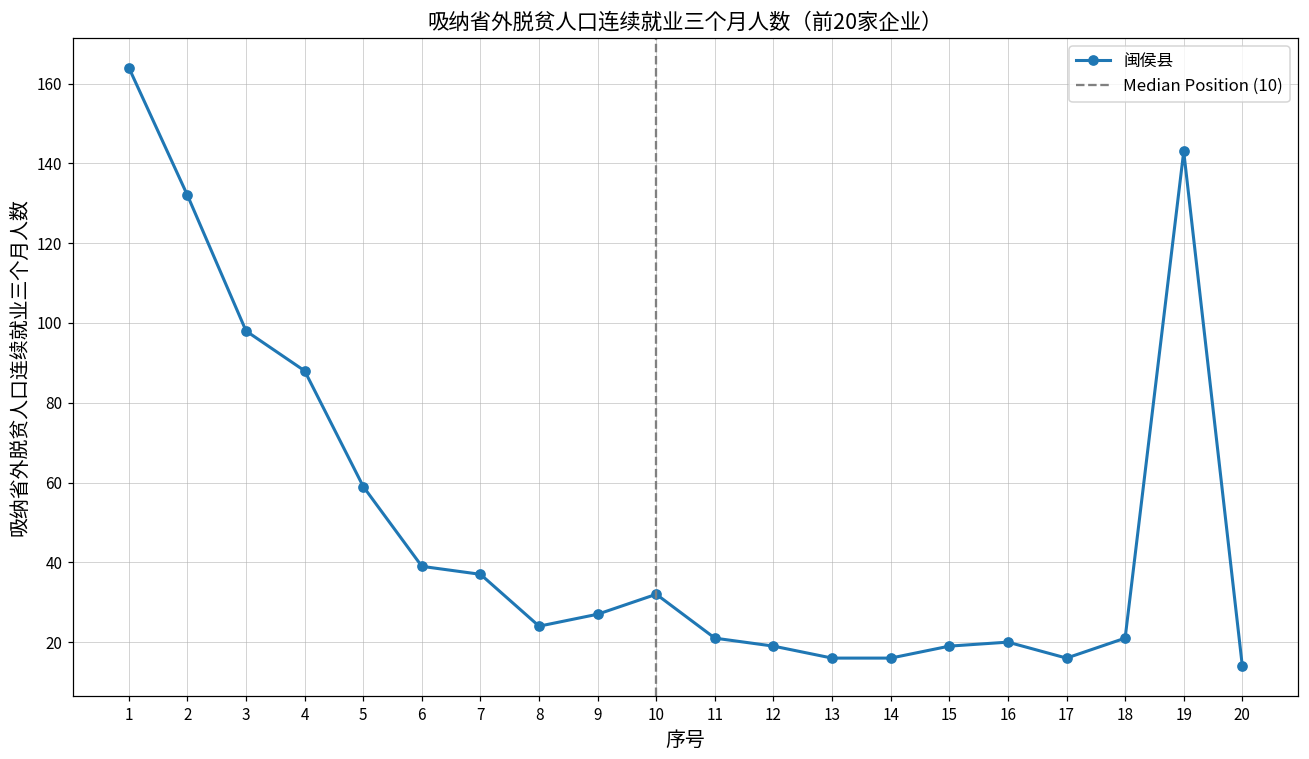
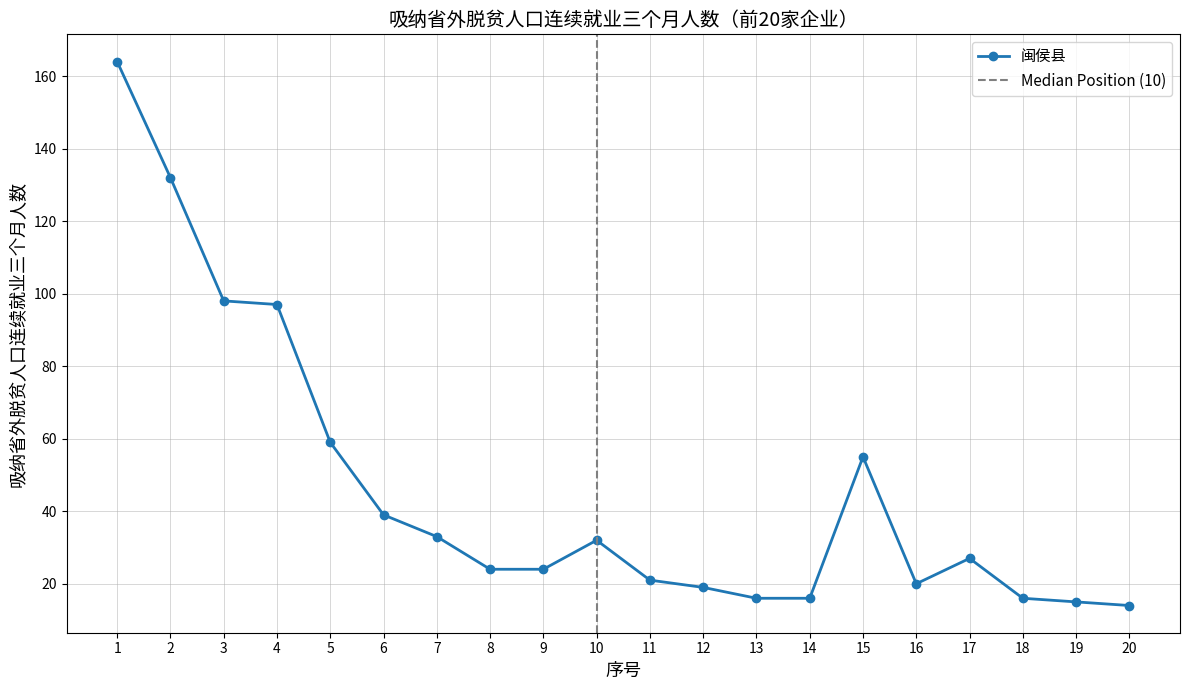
4: 88 -> 97
7: 37 -> 33
9: 27 -> 24
15: 19 -> 55
17: 16 -> 27
18: 21 -> 16
19: 143 -> 15
